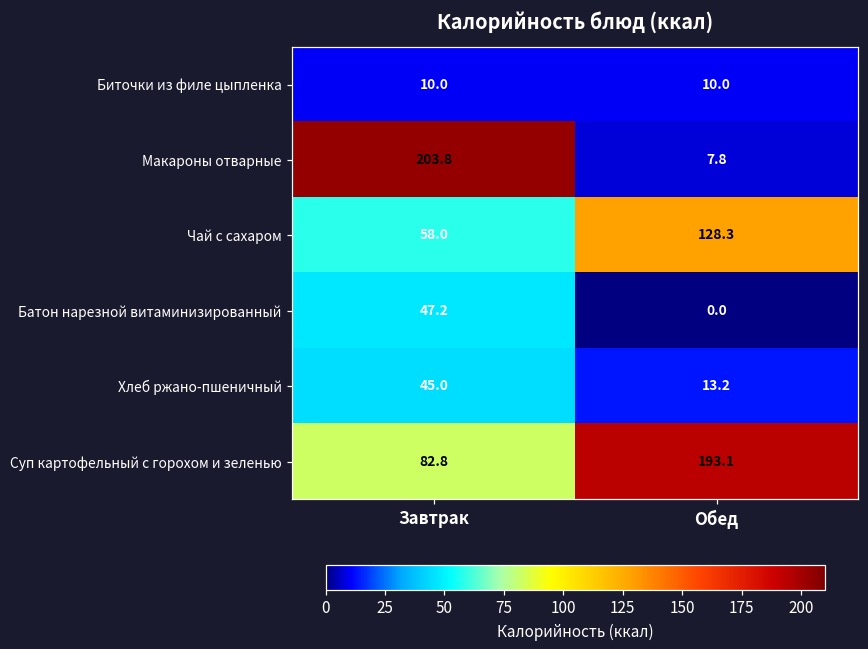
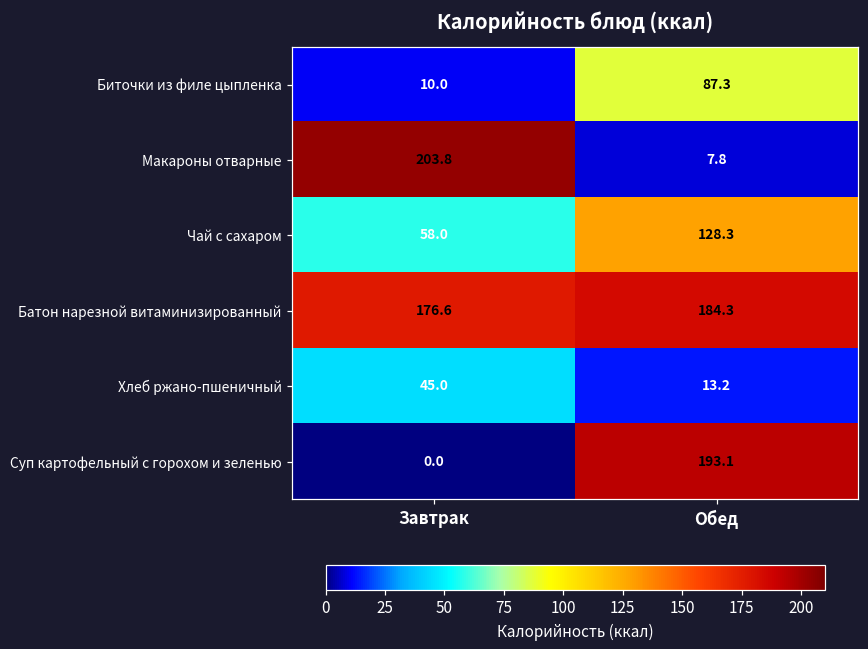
Биточки из филе цыпленка, Обед: 10.0 -> 87.3
Батон нарезной витаминизированный, Завтрак: 47.2 -> 176.6
Батон нарезной витаминизированный, Обед: 0.0 -> 184.3
Суп картофельный с горохом и зеленью, Завтрак: 82.8 -> 0.0
